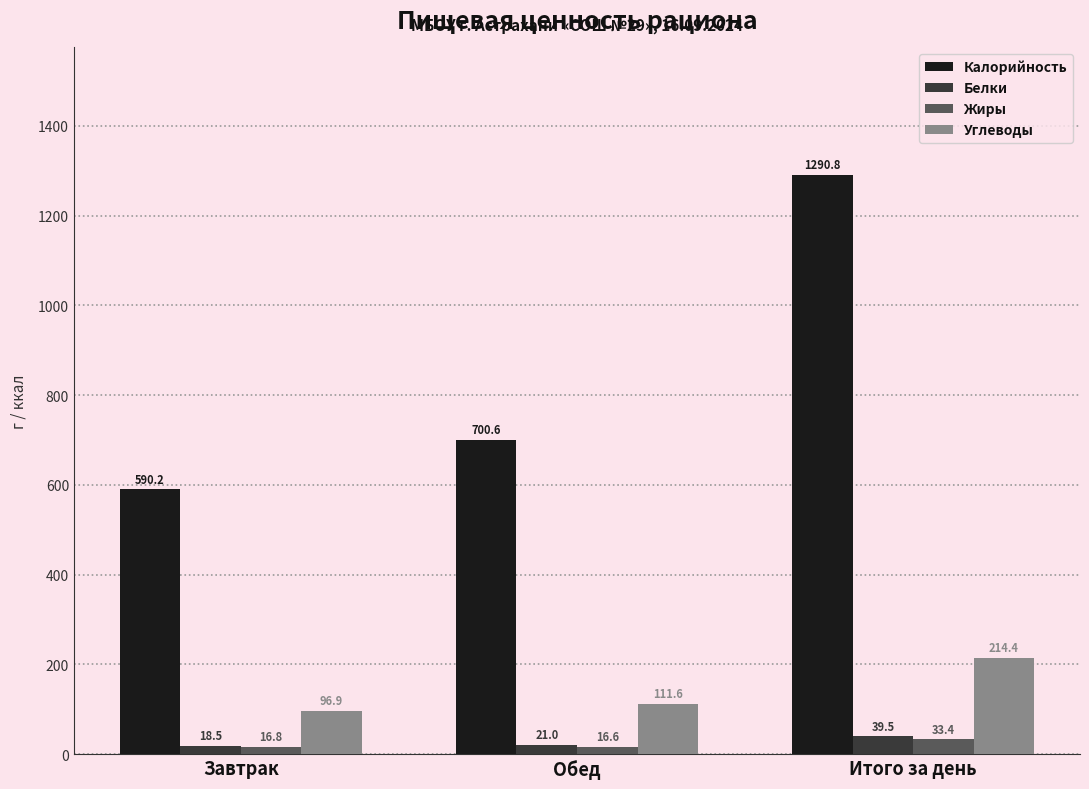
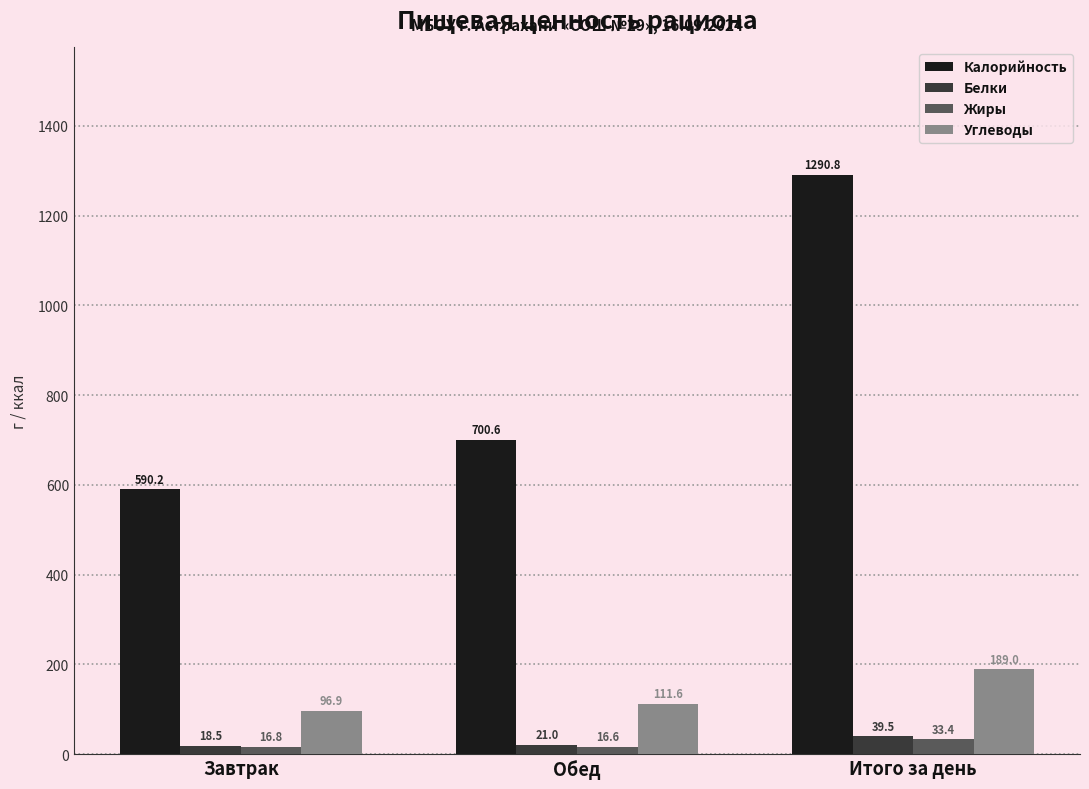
Углеводы, Итого за день: 214.4 -> 189.0
